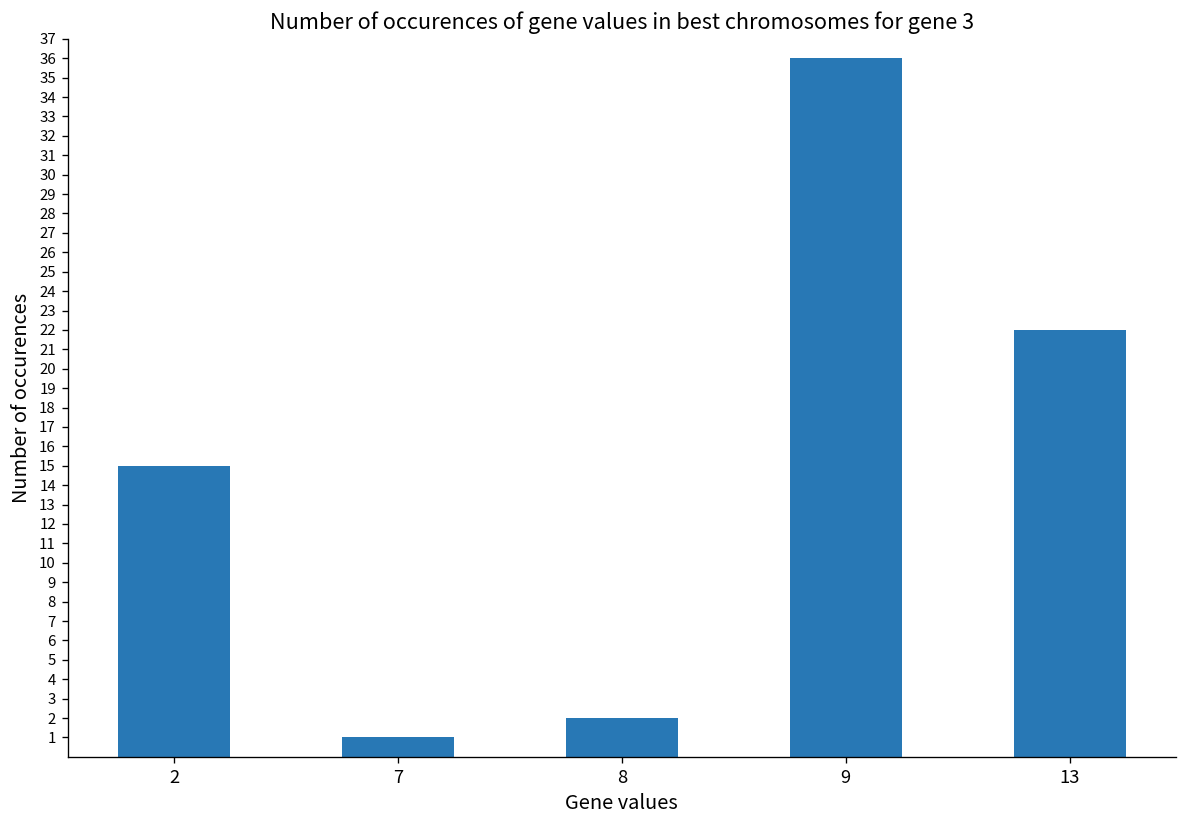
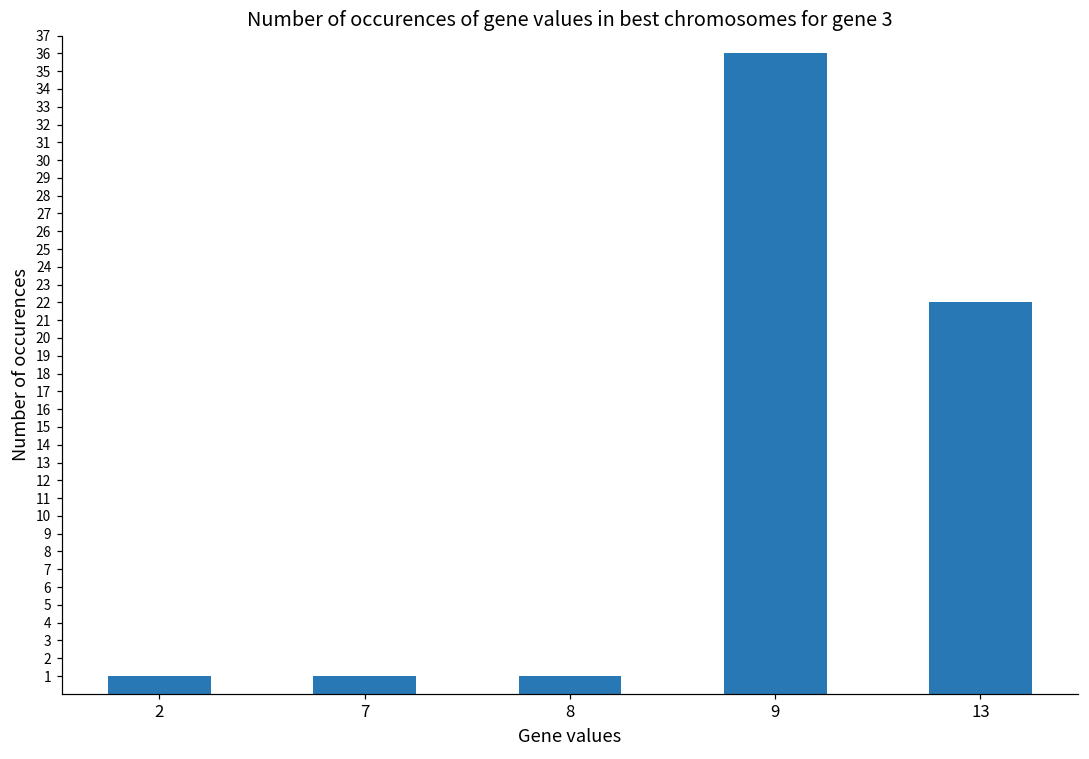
2: 15 -> 1
8: 2 -> 1
